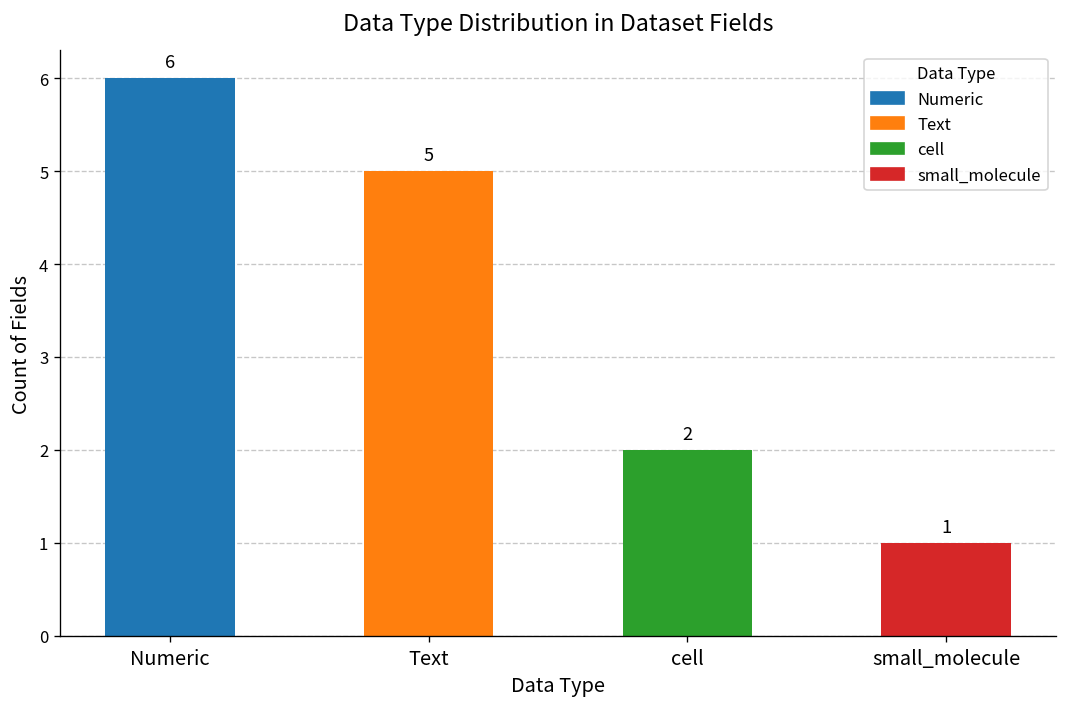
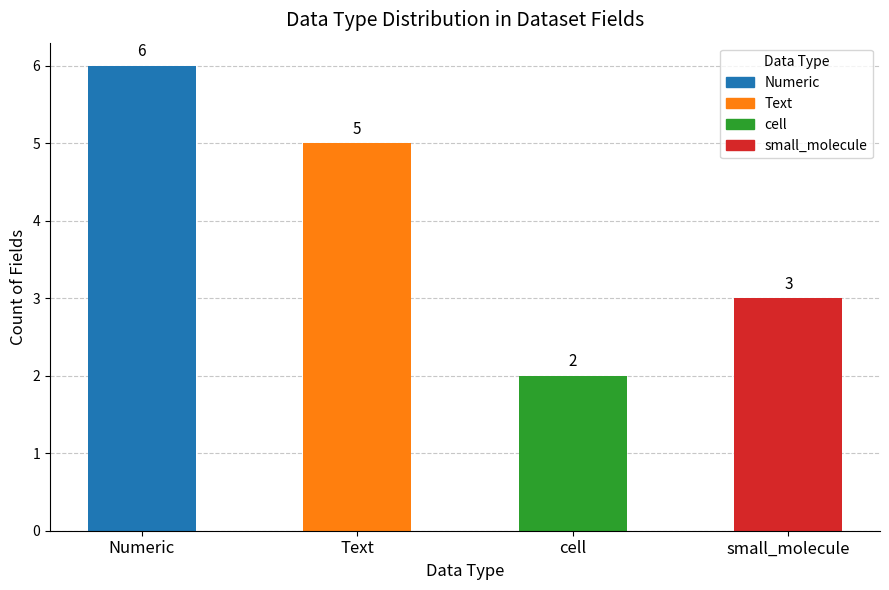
small_molecule: 1 -> 3
